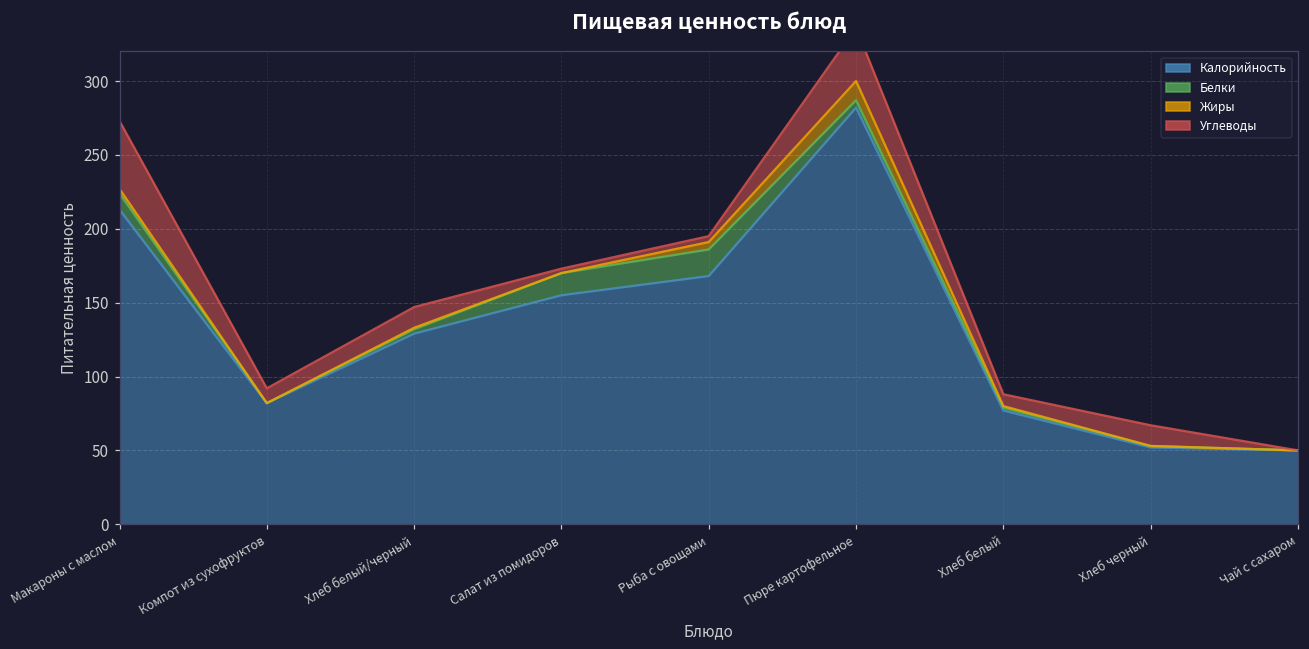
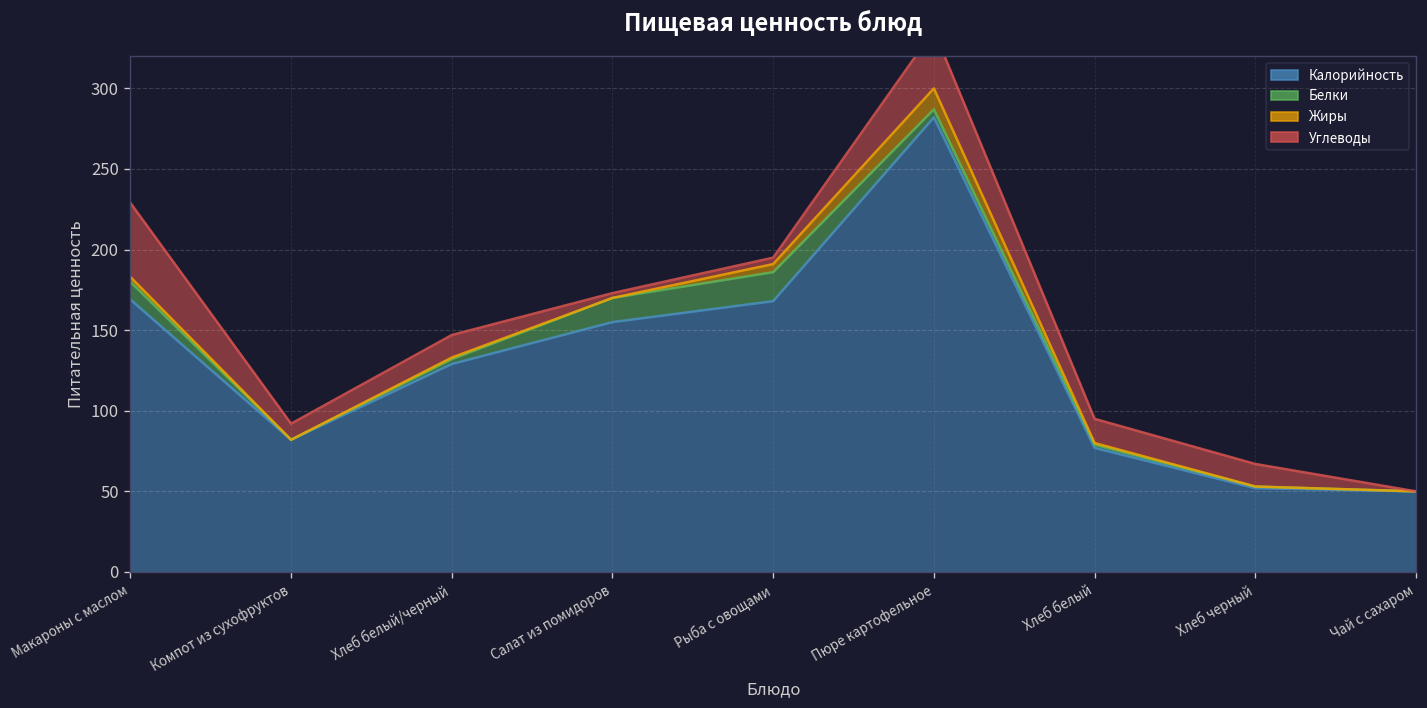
Калорийность, Макароны с маслом: 213 -> 169
Углеводы, Хлеб белый: 8 -> 15
